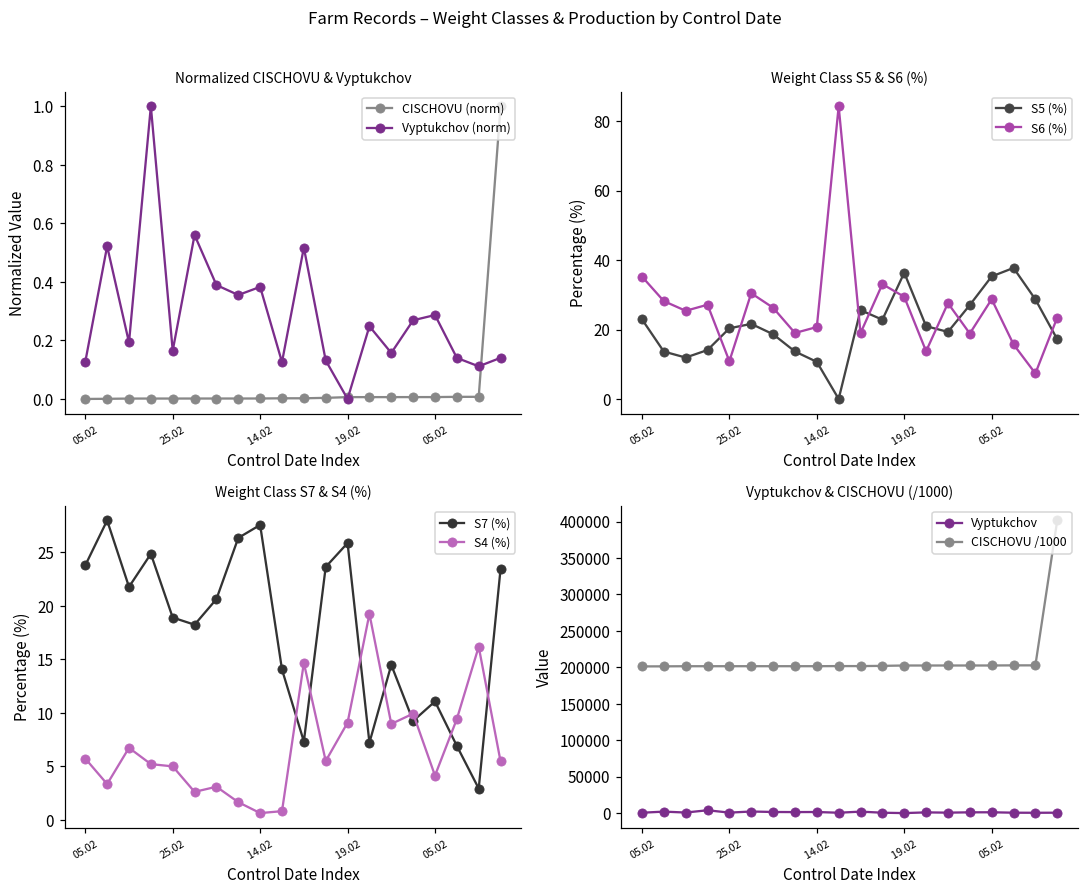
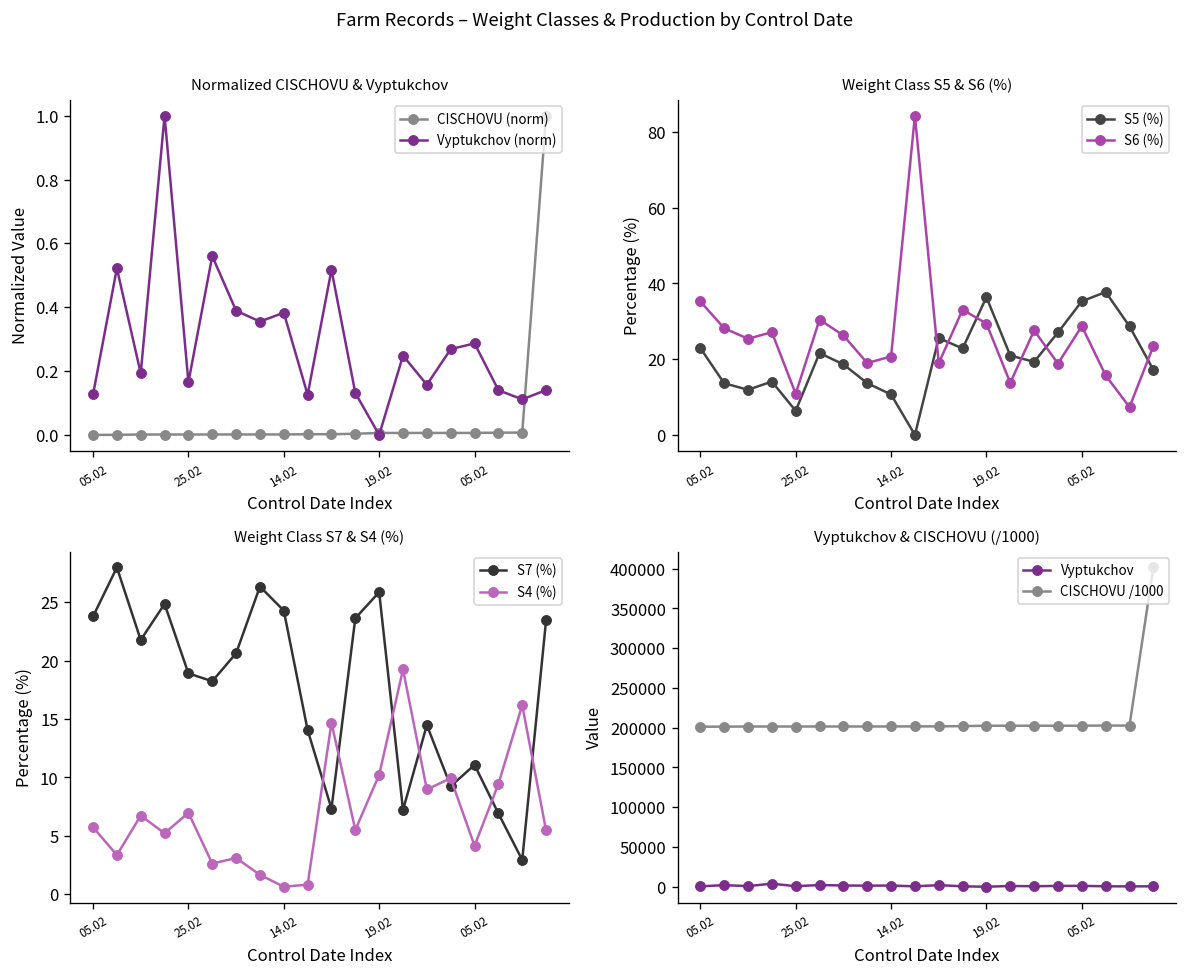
Weight Class S5 & S6 (%), S5 (%), 25.02: 20 -> 6
Weight Class S7 & S4 (%), S4 (%), 25.02: 5 -> 7
Weight Class S7 & S4 (%), S7 (%), 14.02: 28 -> 24
Weight Class S7 & S4 (%), S4 (%), 19.02: 9 -> 10
